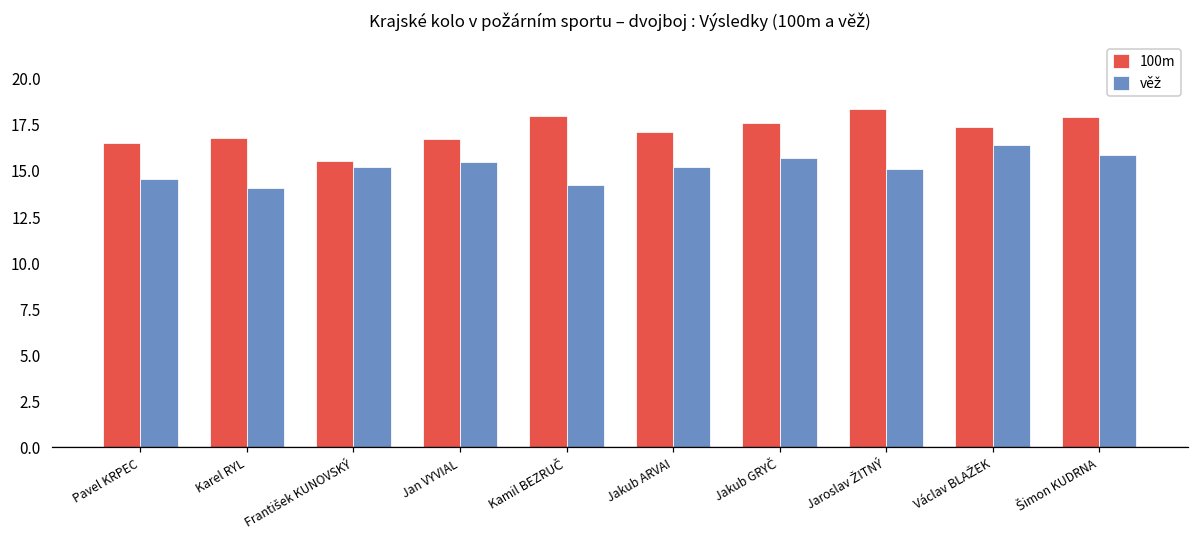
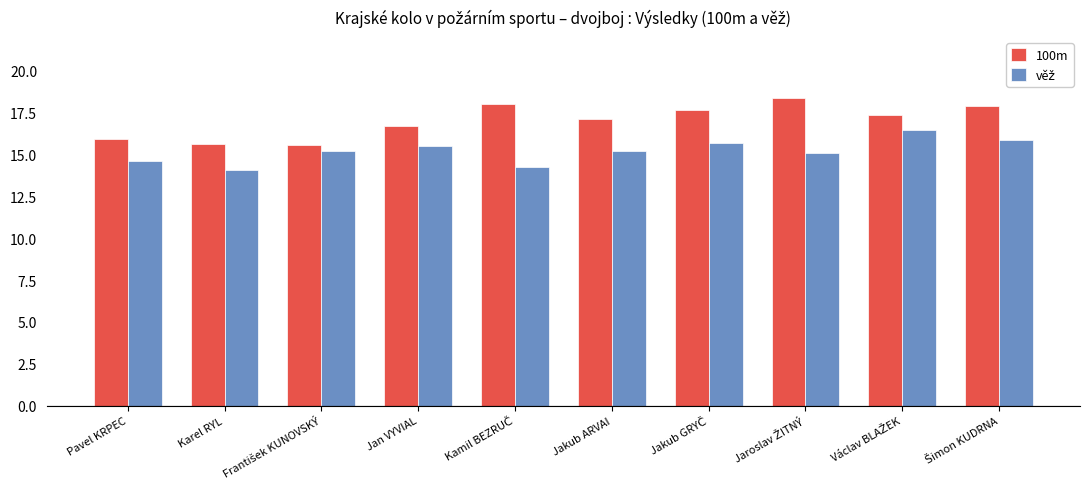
100m, Pavel KRPEC: 16.5 -> 15.9
100m, Karel RYL: 16.8 -> 15.6
